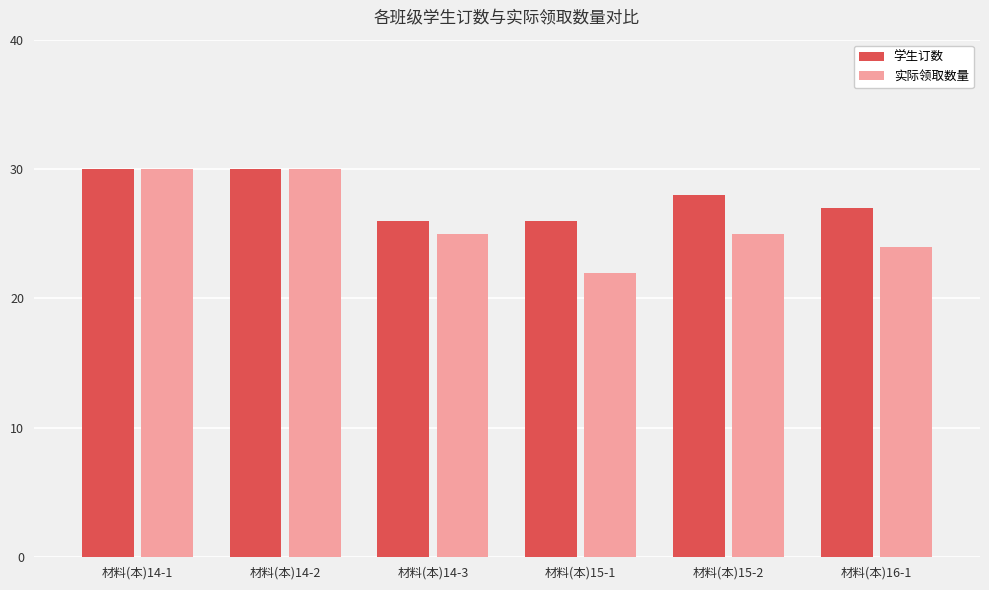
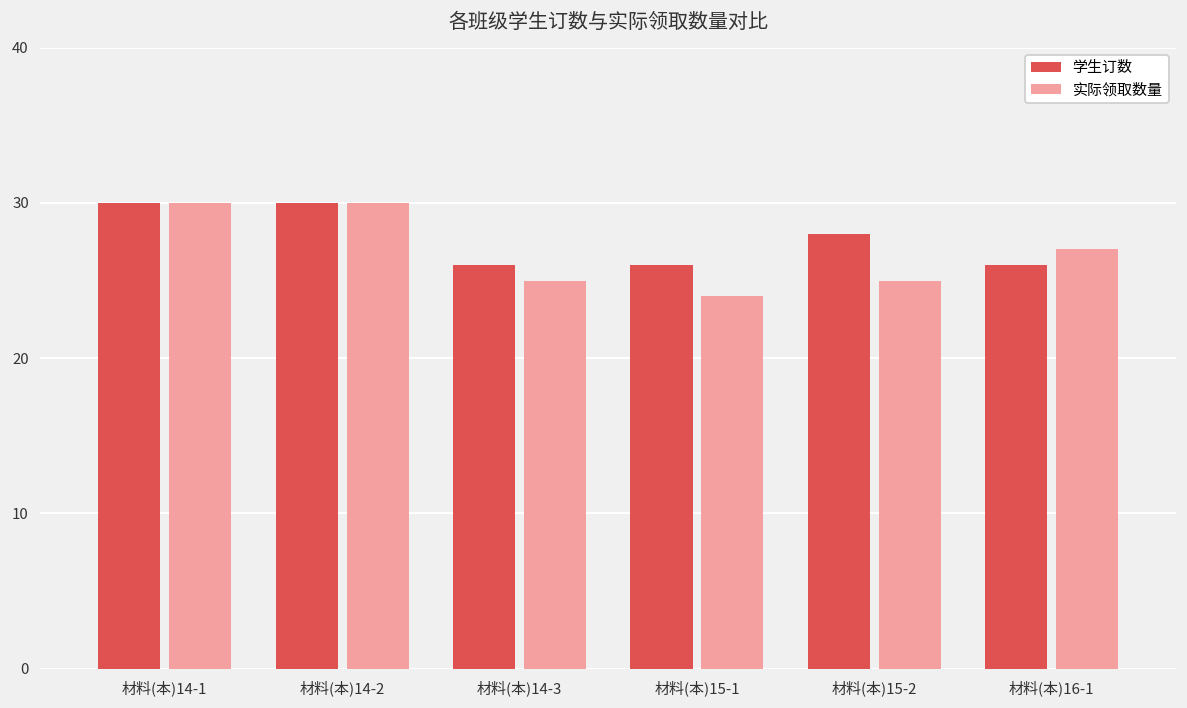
实际领取数量, 材料(本)15-1: 22 -> 24
学生订数, 材料(本)16-1: 27 -> 26
实际领取数量, 材料(本)16-1: 24 -> 27
